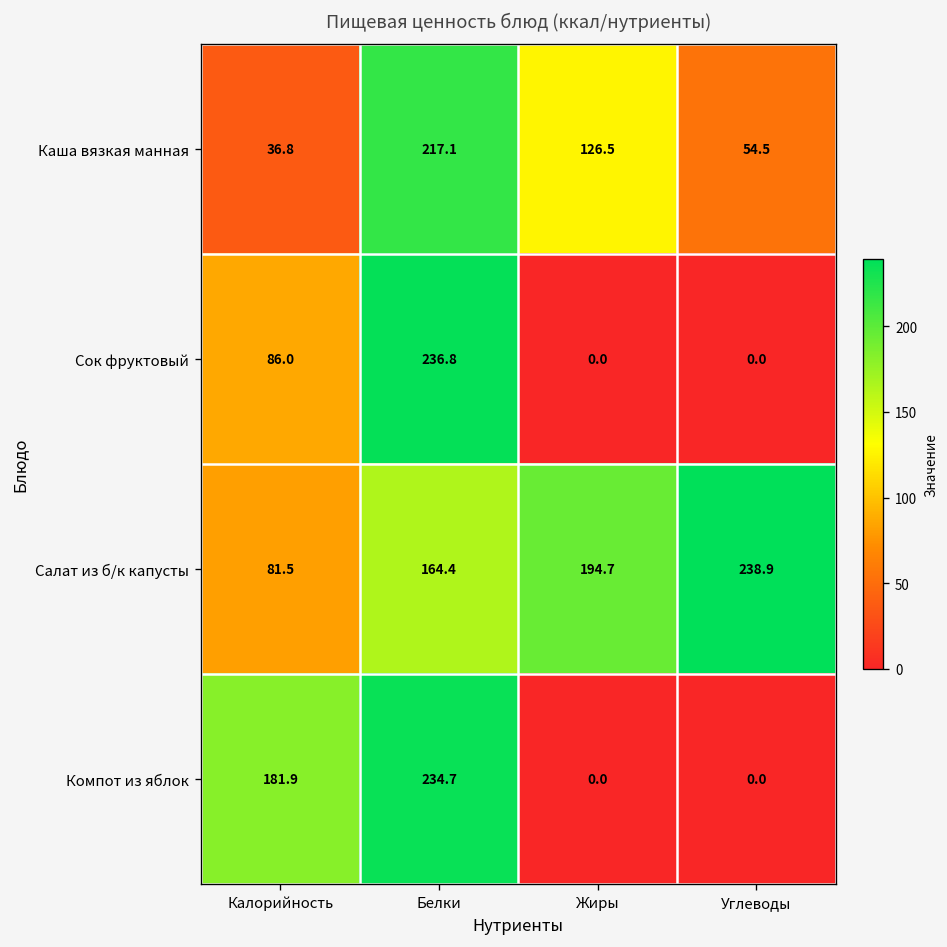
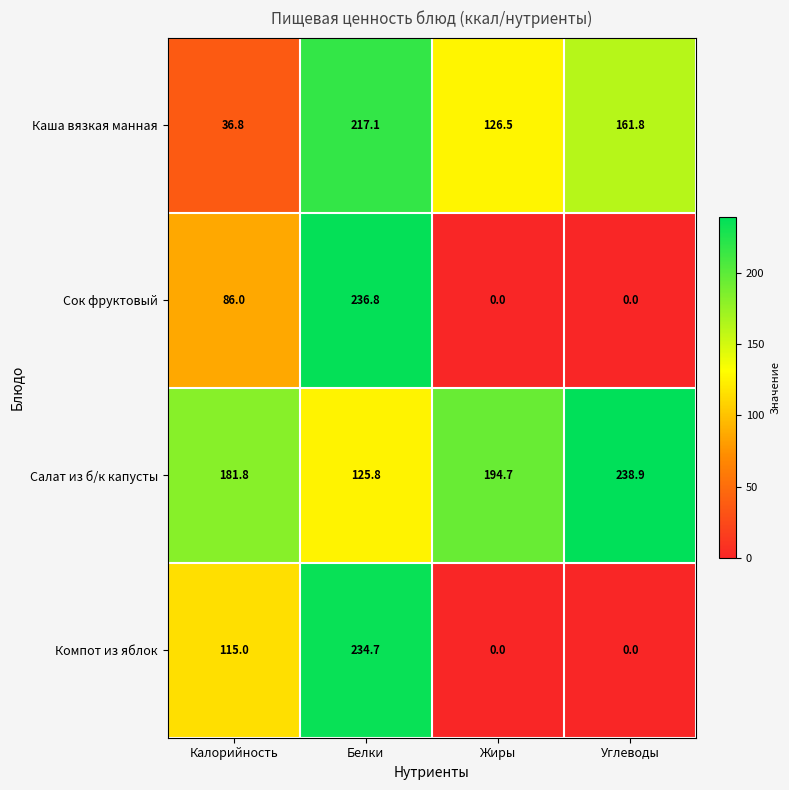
Каша вязкая манная, Углеводы: 54.5 -> 161.8
Салат из б/к капусты, Калорийность: 81.5 -> 181.8
Салат из б/к капусты, Белки: 164.4 -> 125.8
Компот из яблок, Калорийность: 181.9 -> 115.0
